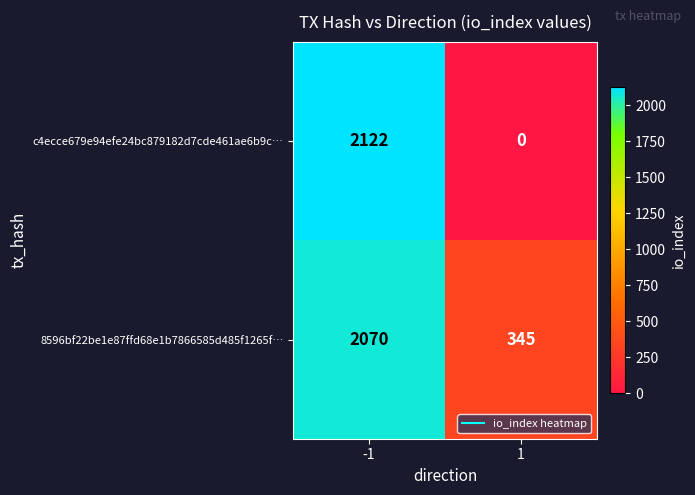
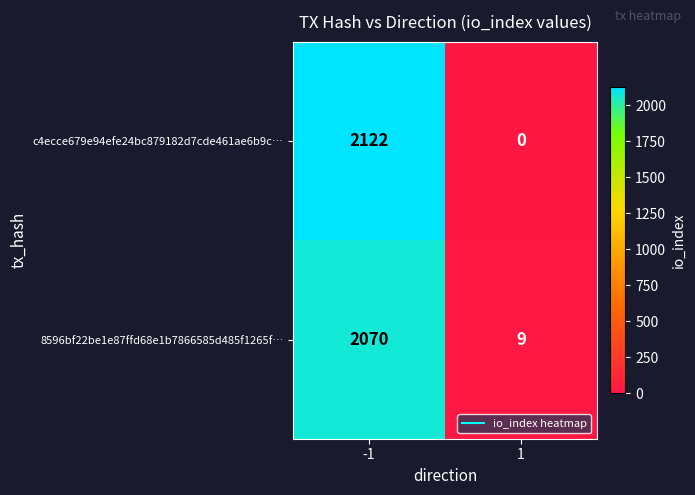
8596bf22be1e87ffd68e1b7866585d485f1265f…, 1: 345 -> 9
